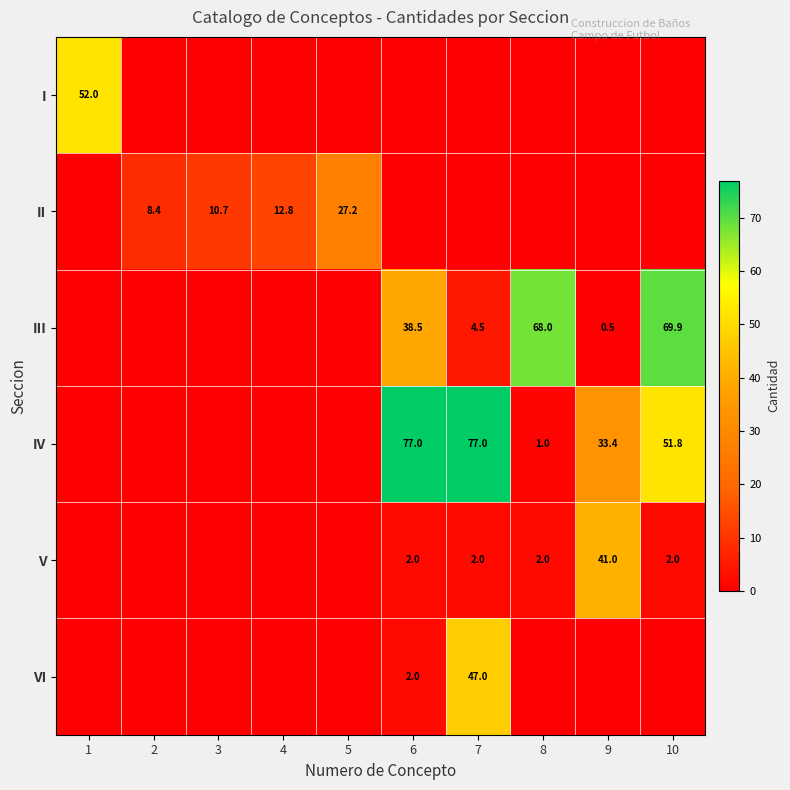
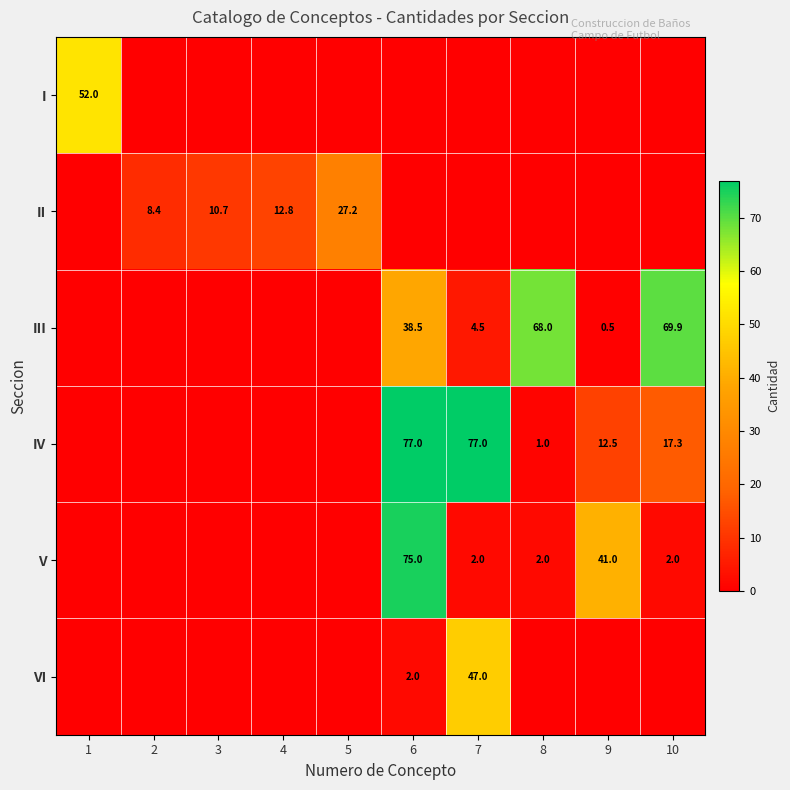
IV, 9: 33.4 -> 12.5
IV, 10: 51.8 -> 17.3
V, 6: 2.0 -> 75.0
